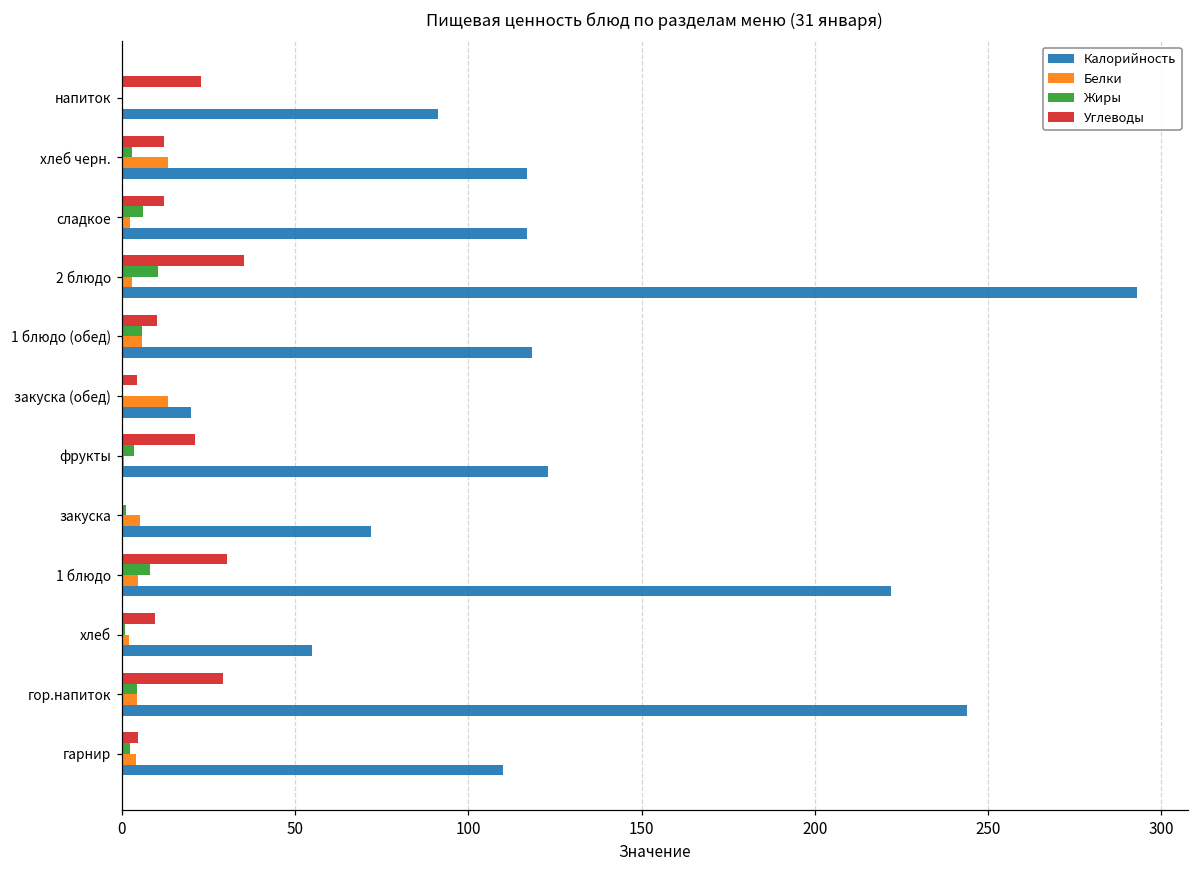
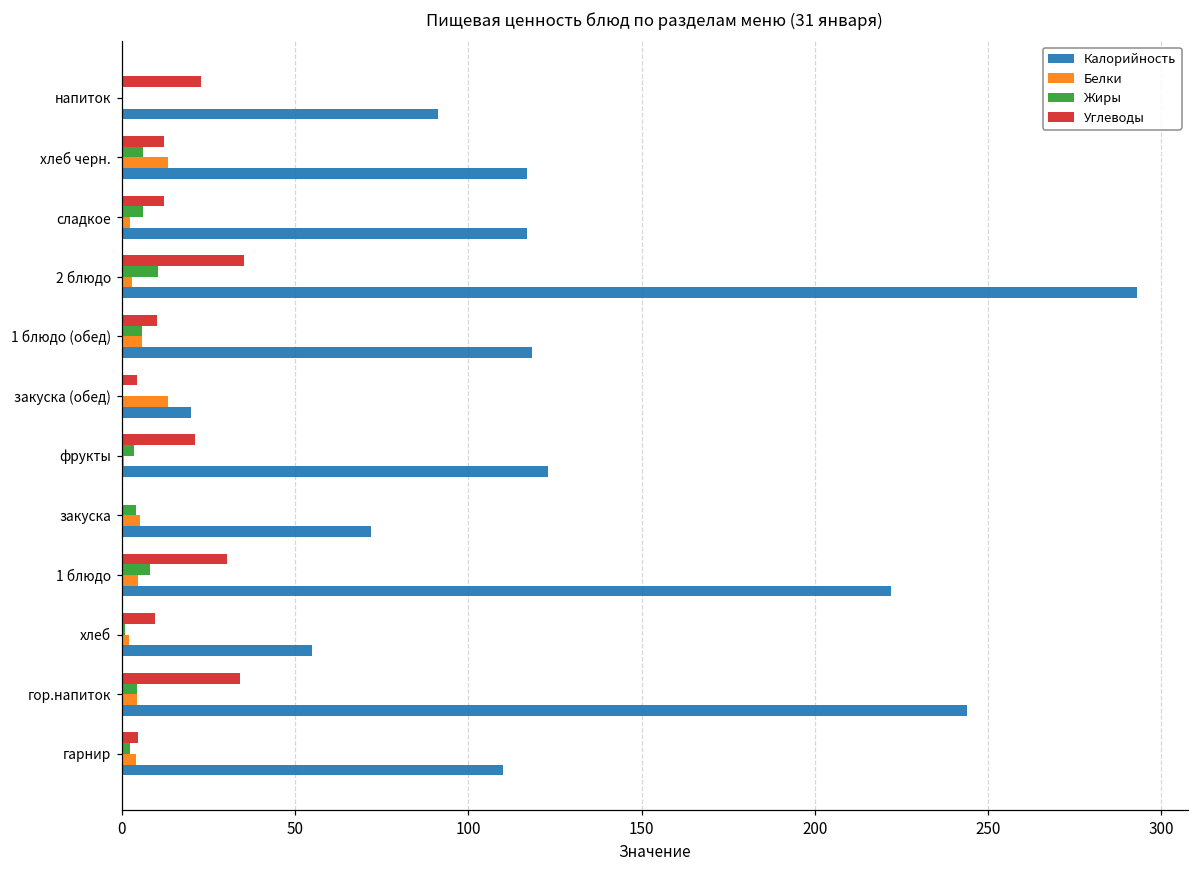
Жиры, хлеб черн.: 3 -> 6
Жиры, закуска: 1 -> 4
Углеводы, гор.напиток: 29 -> 34
